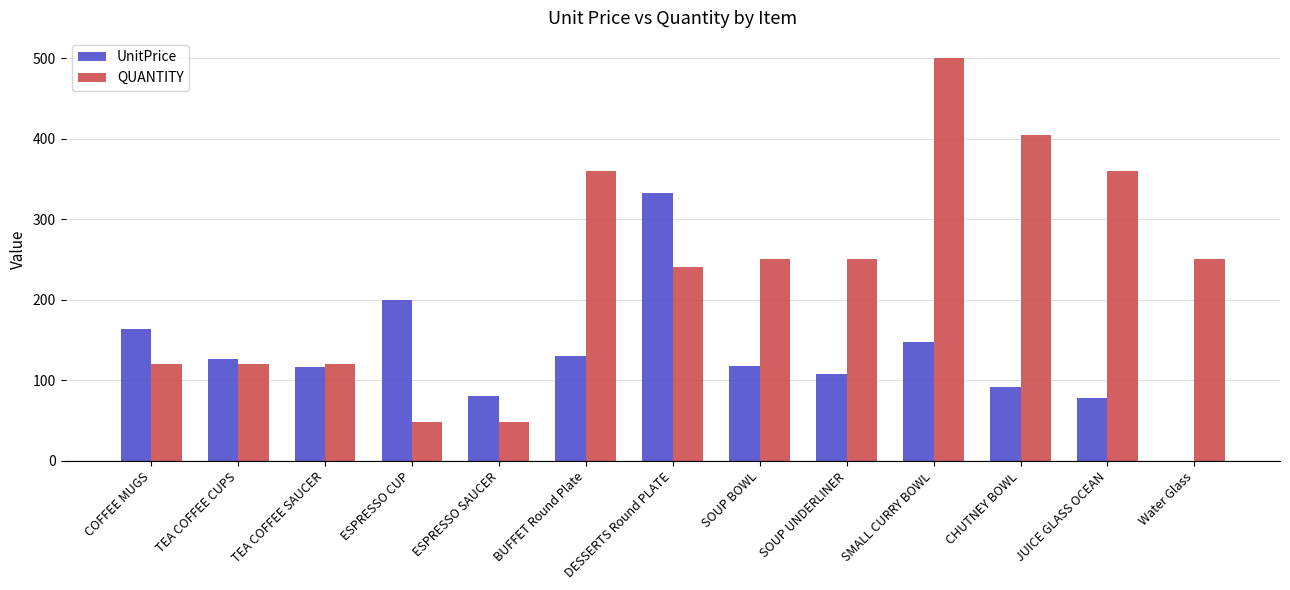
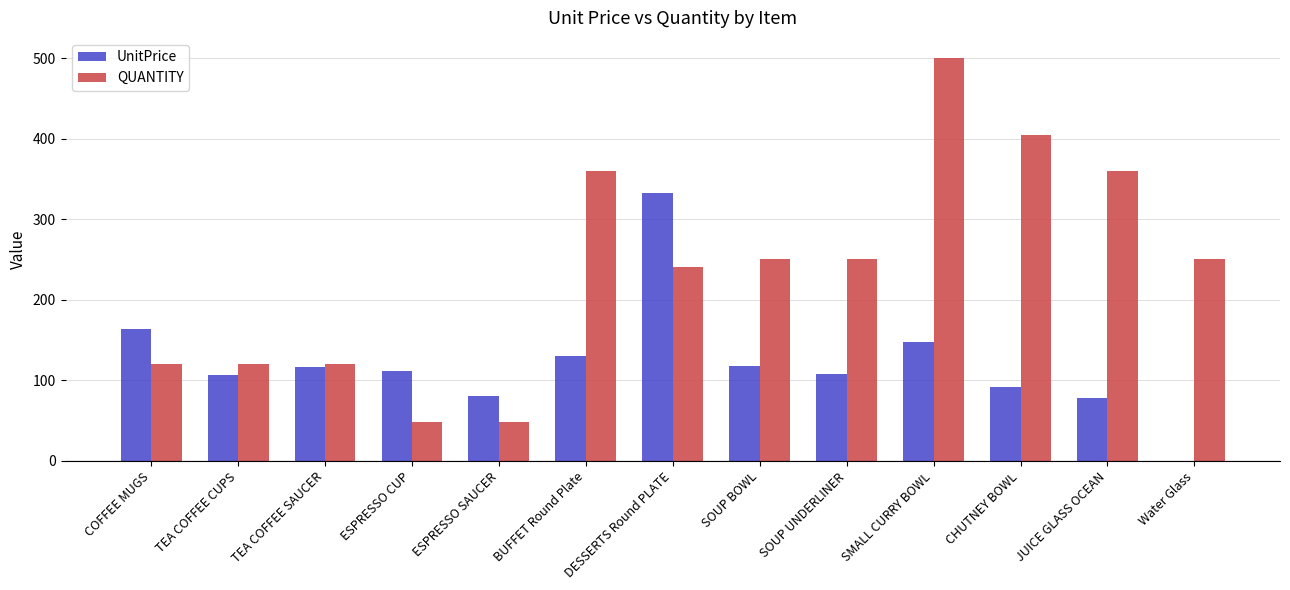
UnitPrice, TEA COFFEE CUPS: 130 -> 110
UnitPrice, ESPRESSO CUP: 200 -> 110
